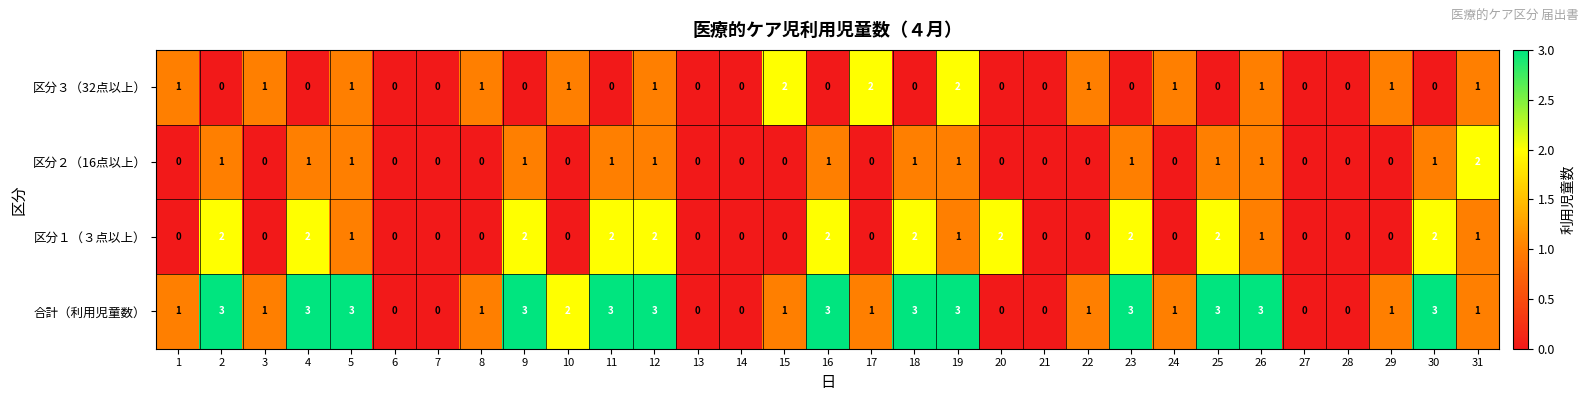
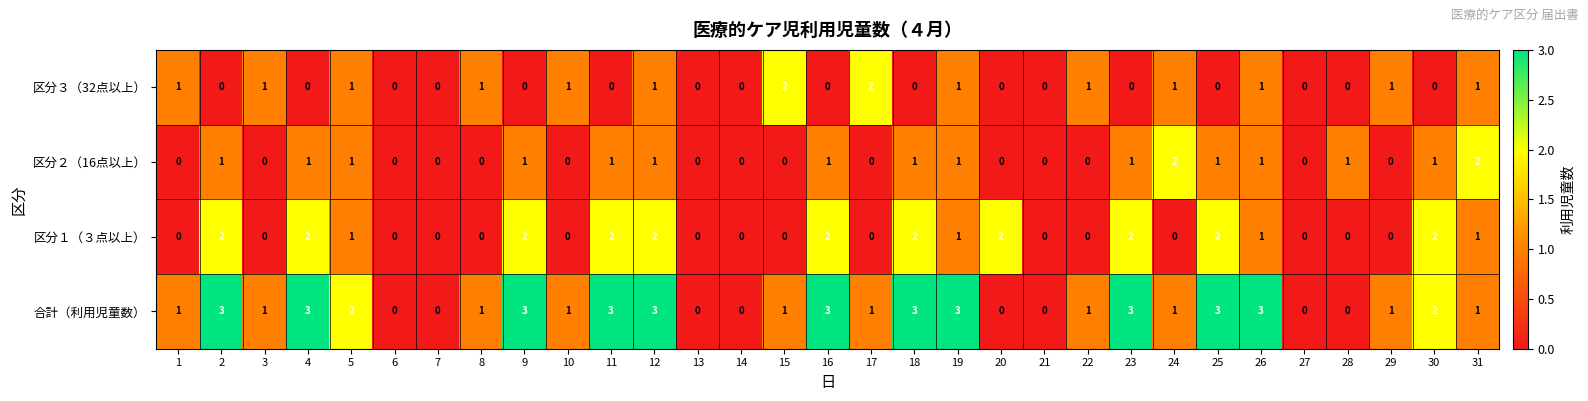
区分３（32点以上）, 19: 2 -> 1
区分２（16点以上）, 24: 0 -> 2
区分２（16点以上）, 28: 0 -> 1
合計（利用児童数）, 5: 3 -> 2
合計（利用児童数）, 10: 2 -> 1
合計（利用児童数）, 30: 3 -> 2
